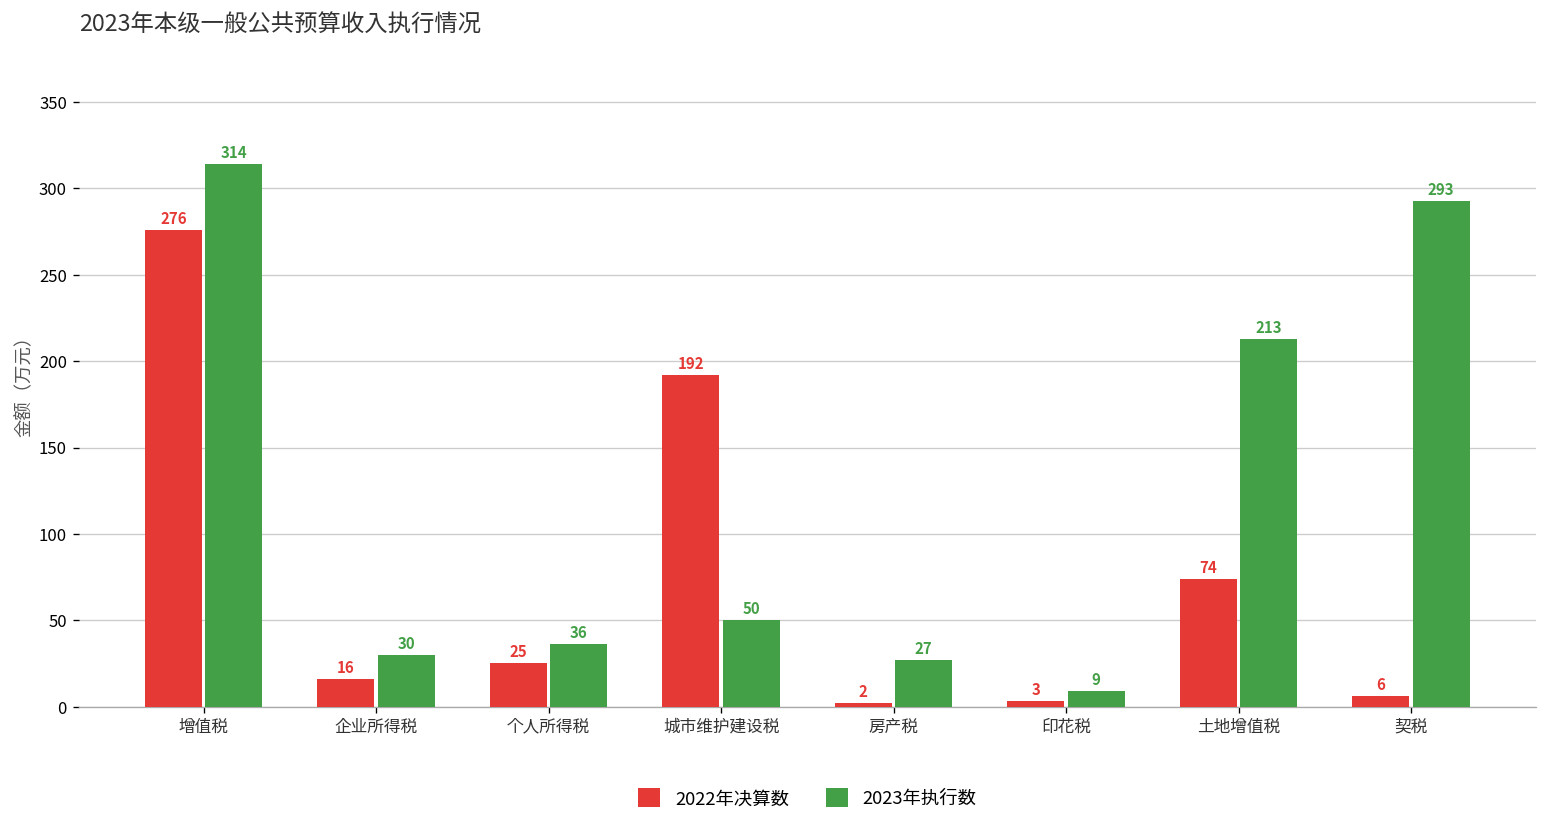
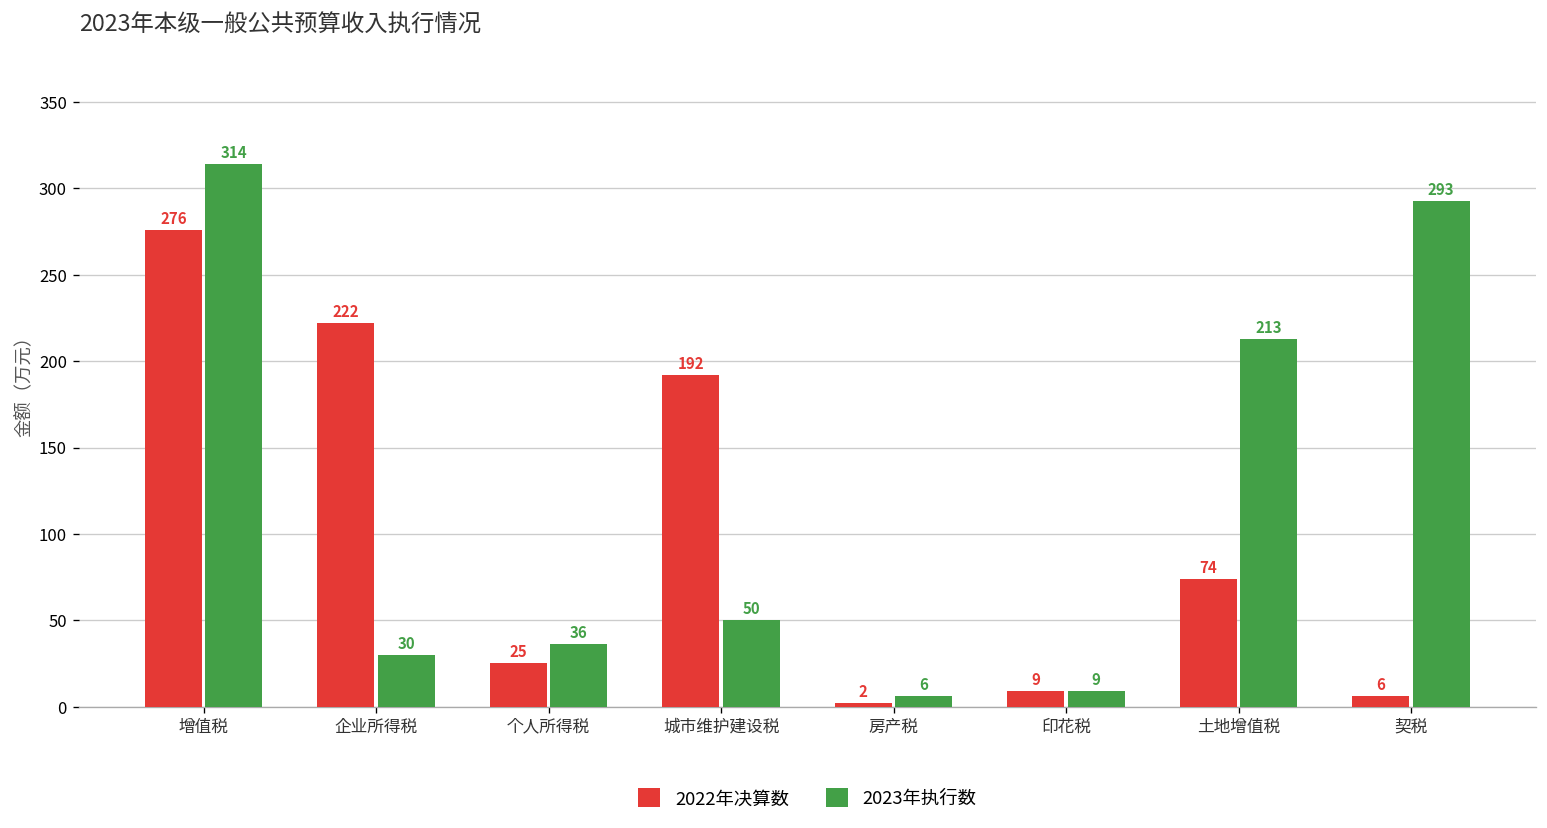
2022年决算数, 企业所得税: 16 -> 222
2023年执行数, 房产税: 27 -> 6
2022年决算数, 印花税: 3 -> 9
